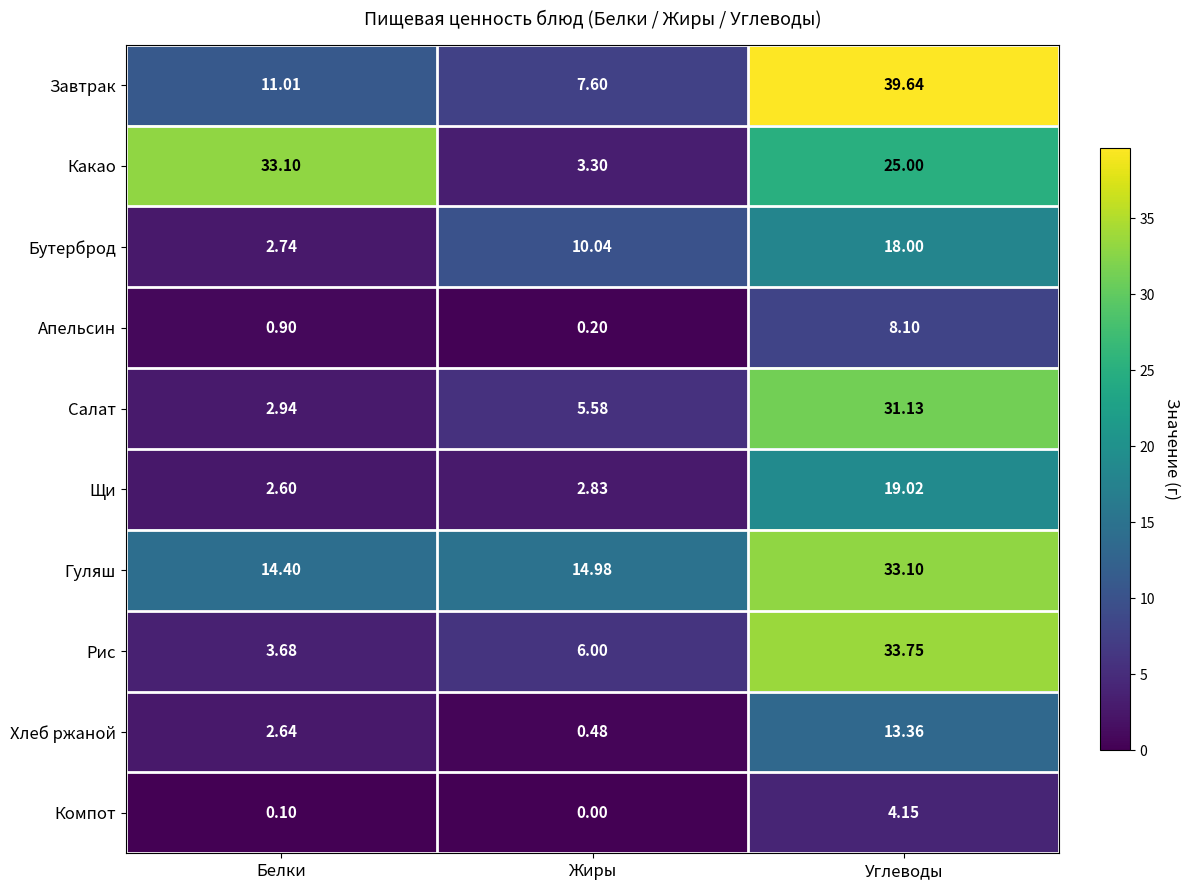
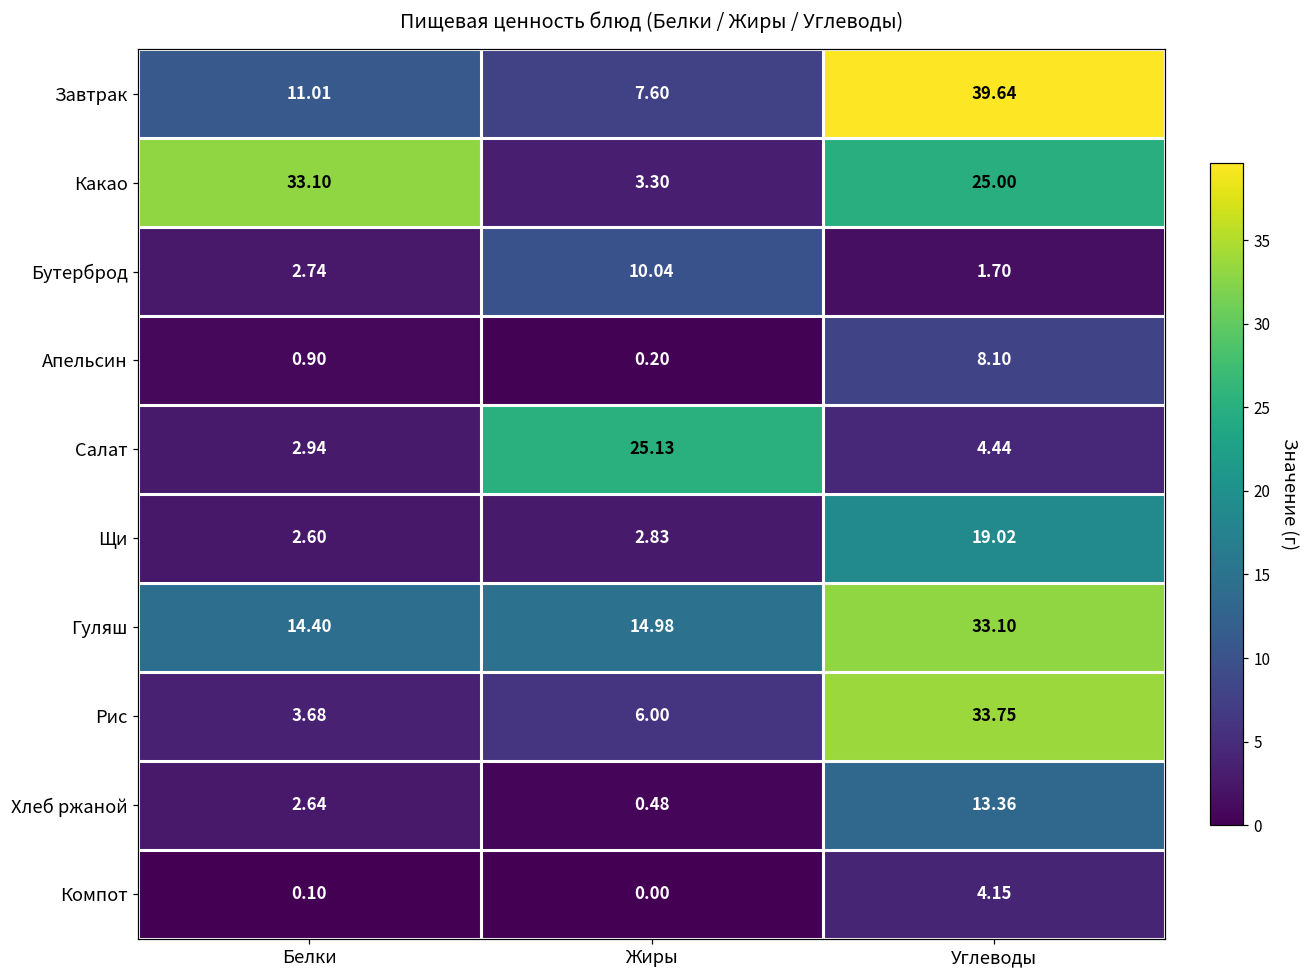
Бутерброд, Углеводы: 18.00 -> 1.70
Салат, Жиры: 5.58 -> 25.13
Салат, Углеводы: 31.13 -> 4.44
